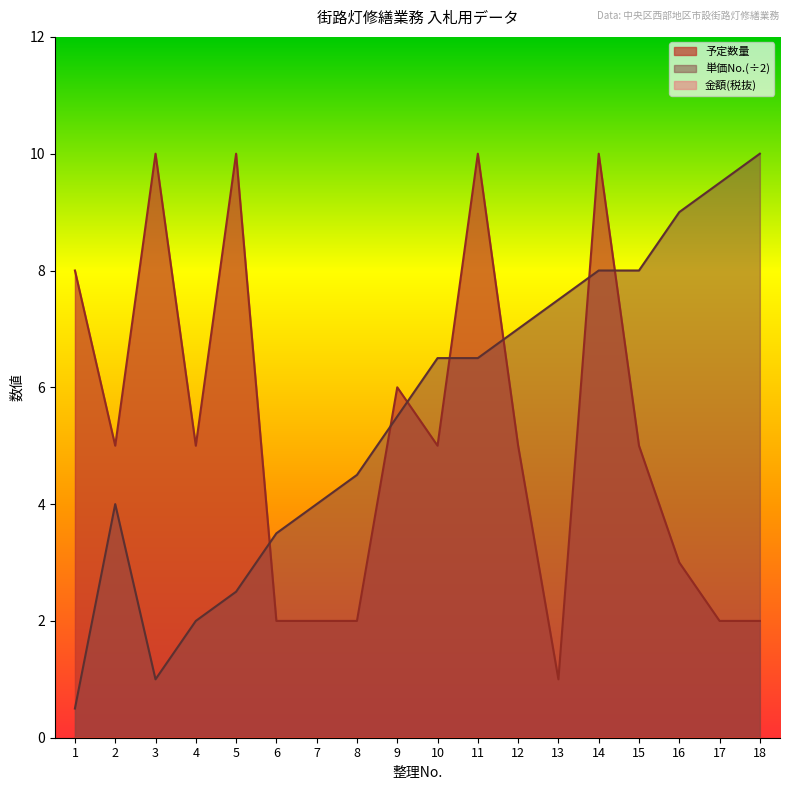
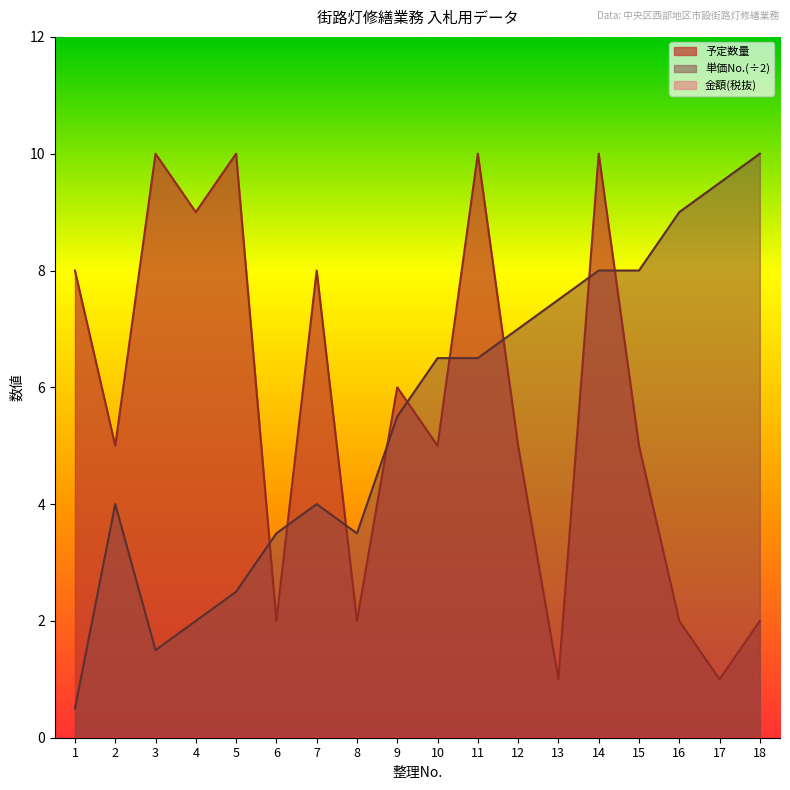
単価No.(÷2), 3: 1.0 -> 1.5
予定数量, 4: 5 -> 9
予定数量, 7: 2 -> 8
単価No.(÷2), 8: 4.5 -> 3.5
予定数量, 16: 3 -> 2
予定数量, 17: 2 -> 1
